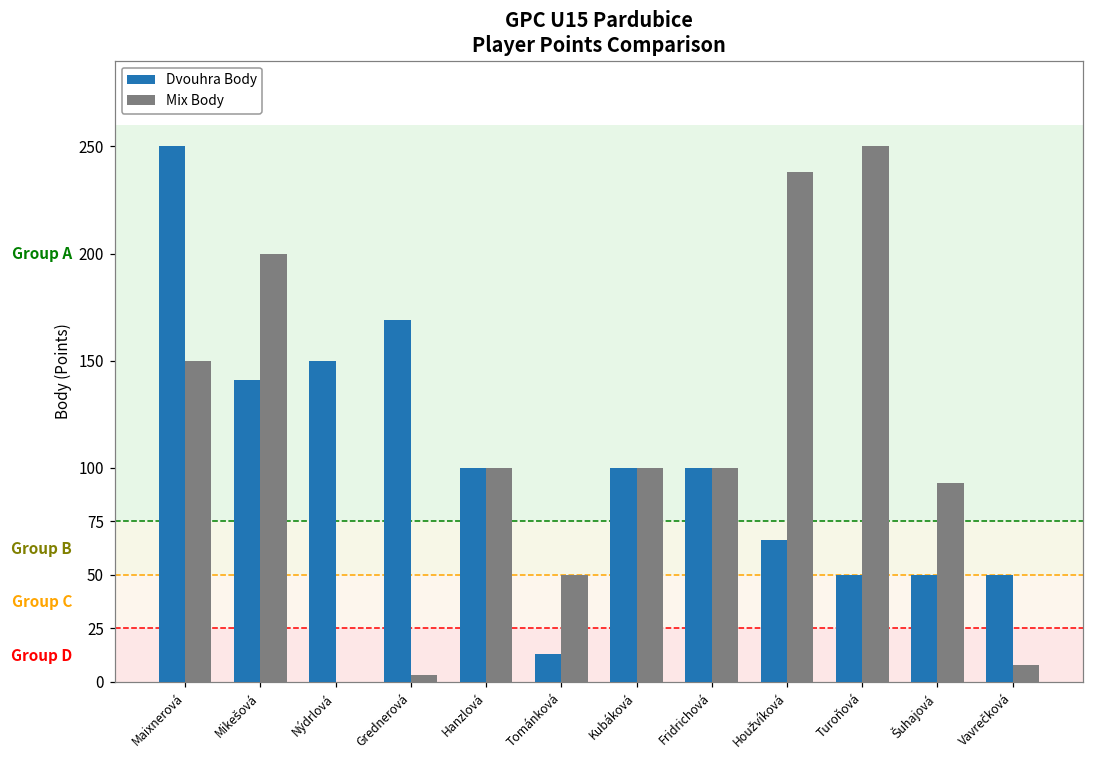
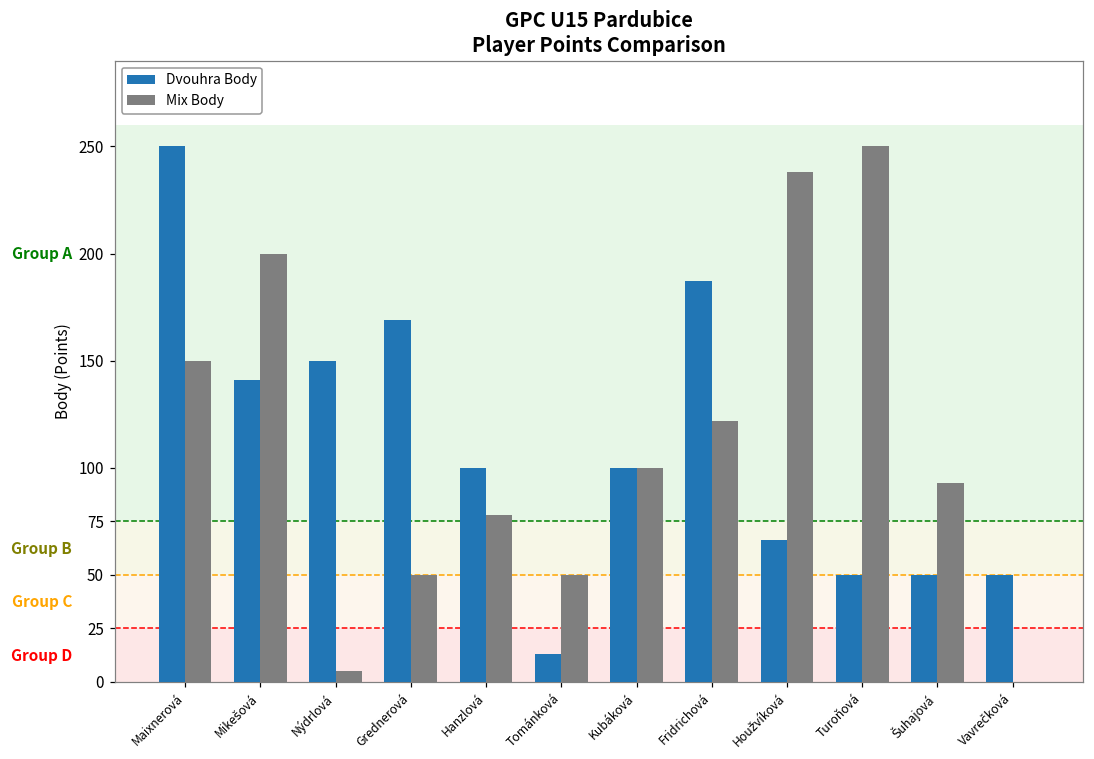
Mix Body, Nýdrlová: 0 -> 5
Mix Body, Grednerová: 3 -> 50
Mix Body, Hanzlová: 100 -> 78
Dvouhra Body, Fridrichová: 100 -> 187
Mix Body, Fridrichová: 100 -> 122
Mix Body, Vavrečková: 8 -> 0
